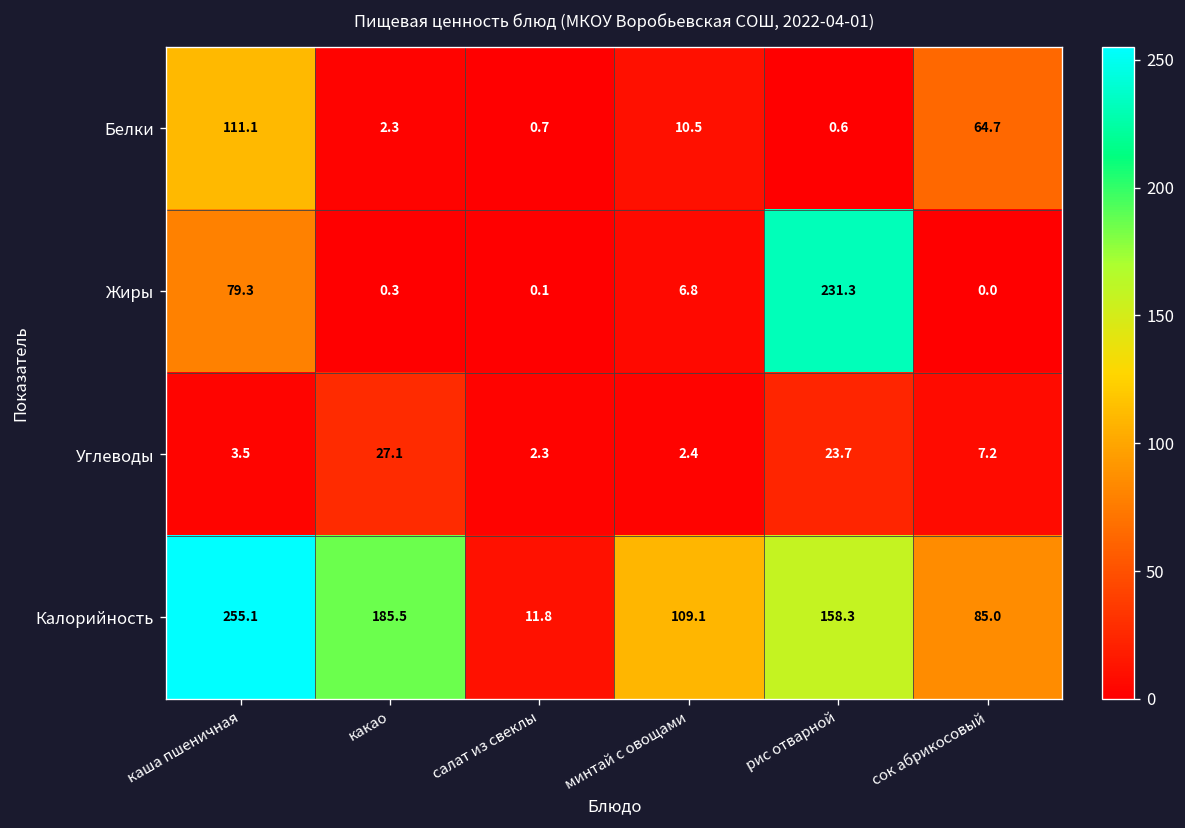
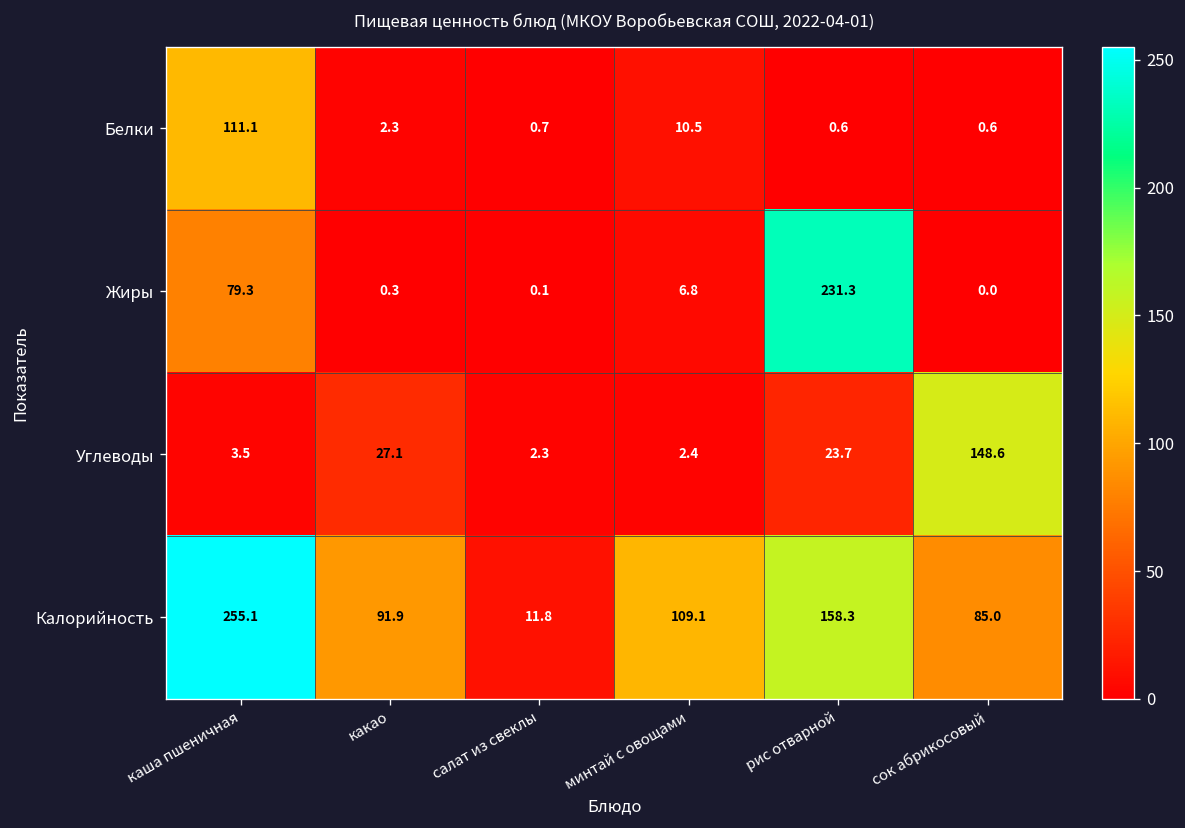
Белки, сок абрикосовый: 64.7 -> 0.6
Углеводы, сок абрикосовый: 7.2 -> 148.6
Калорийность, какао: 185.5 -> 91.9
